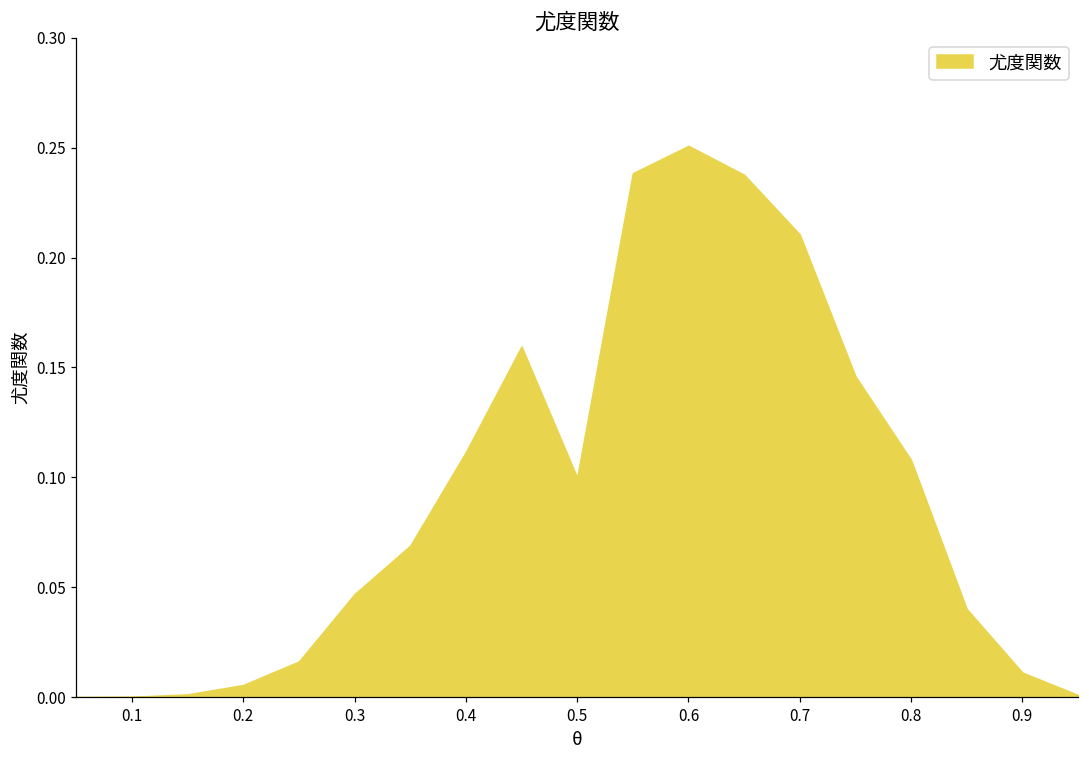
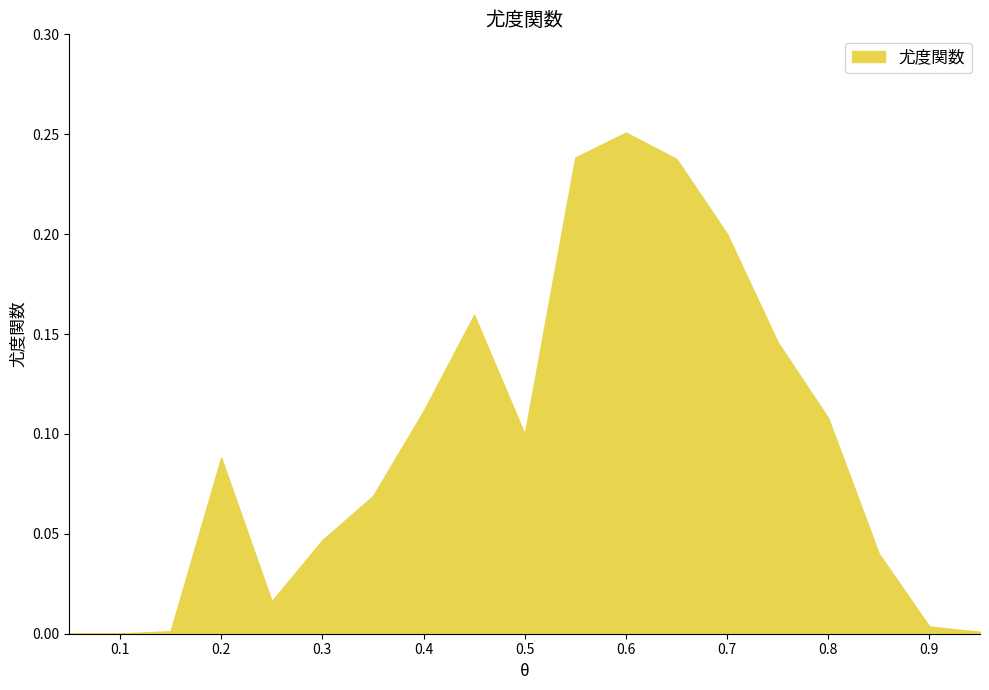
0.2: 0.006 -> 0.088
0.7: 0.211 -> 0.200
0.9: 0.011 -> 0.004
